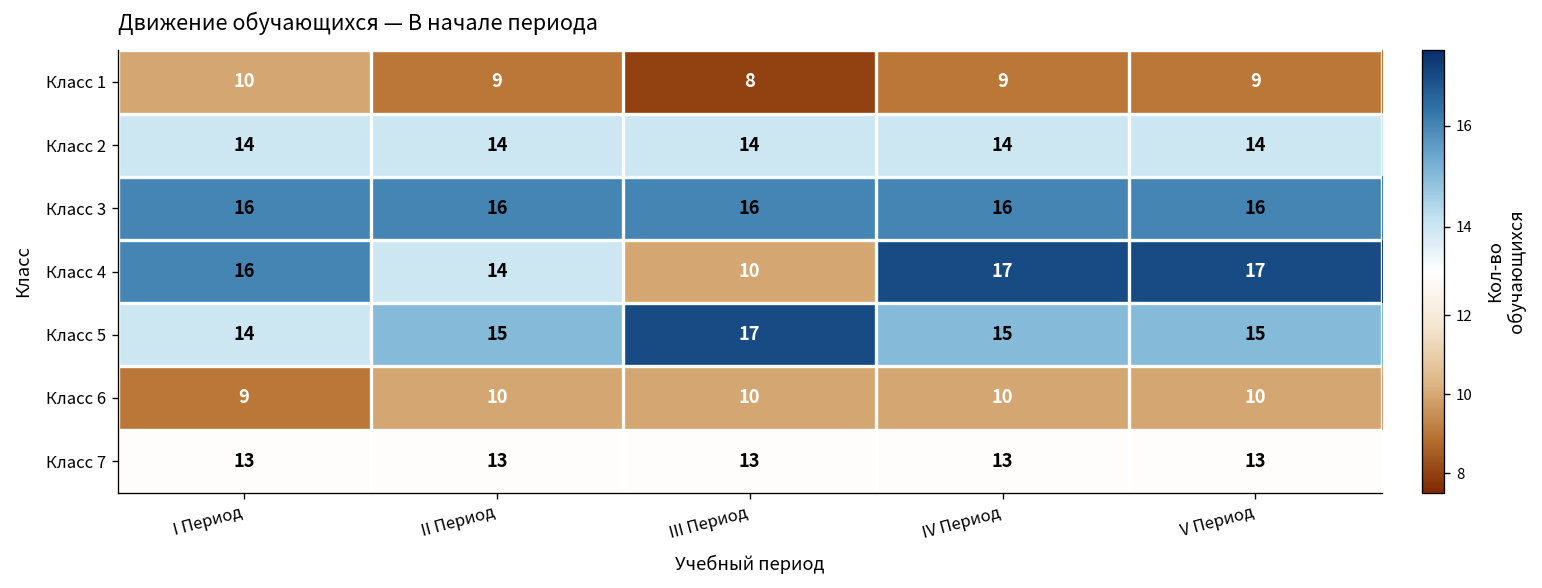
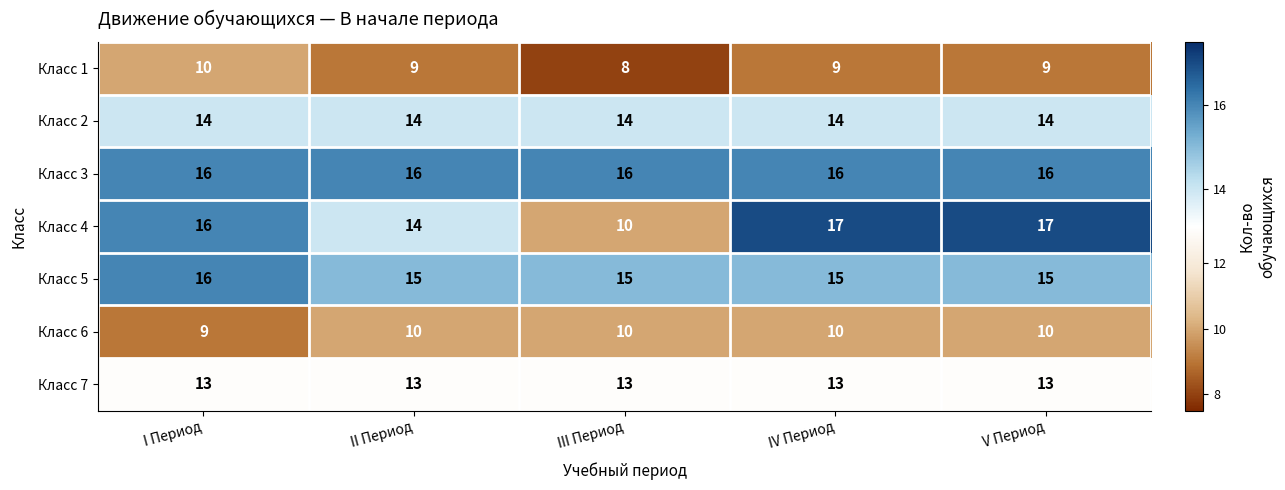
Класс 5, I Период: 14 -> 16
Класс 5, III Период: 17 -> 15
